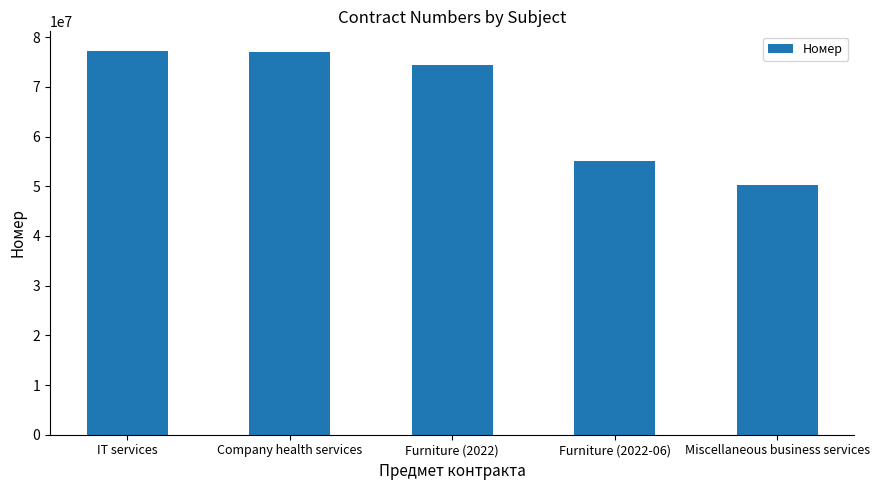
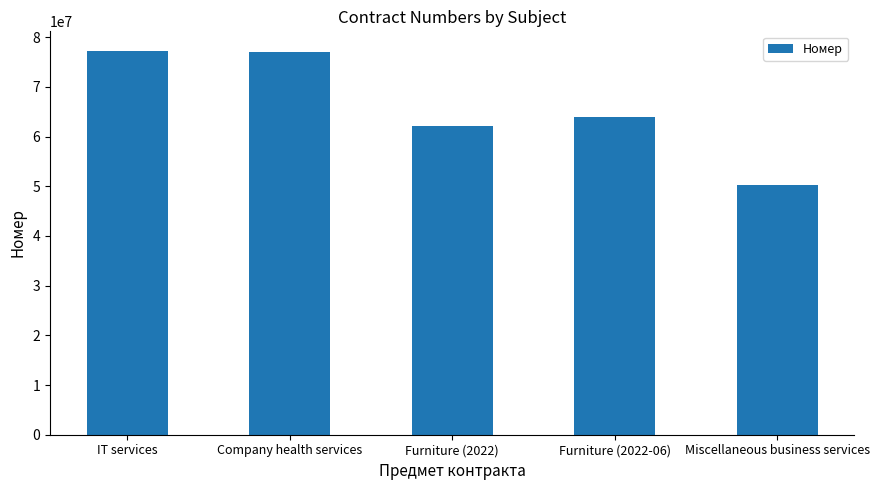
Furniture (2022): 74000000 -> 62000000
Furniture (2022-06): 55000000 -> 64000000
